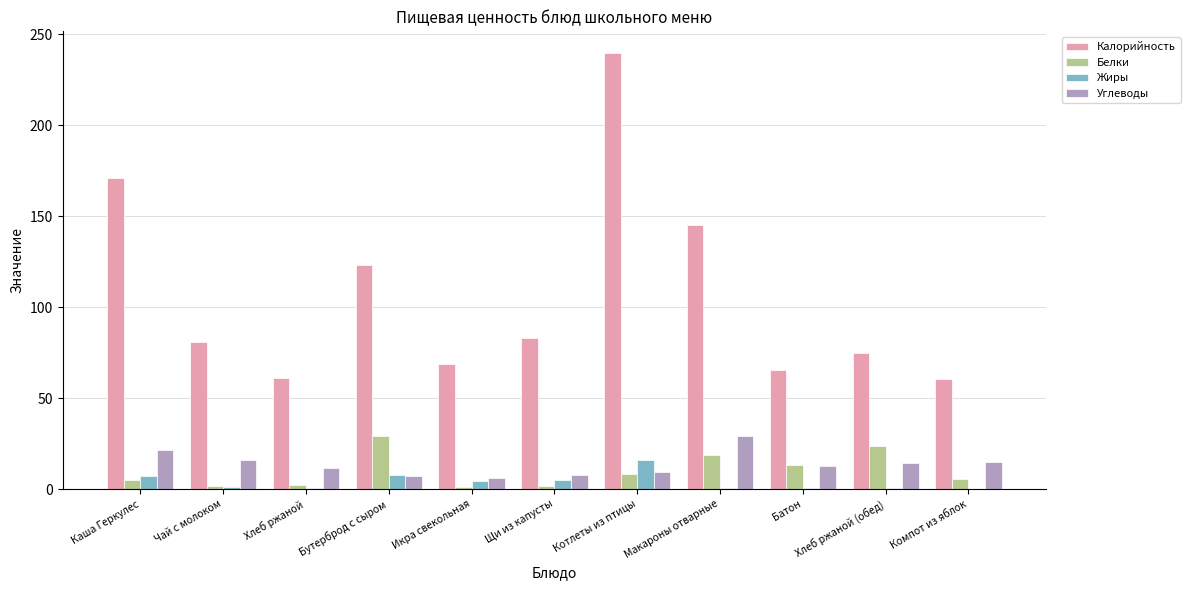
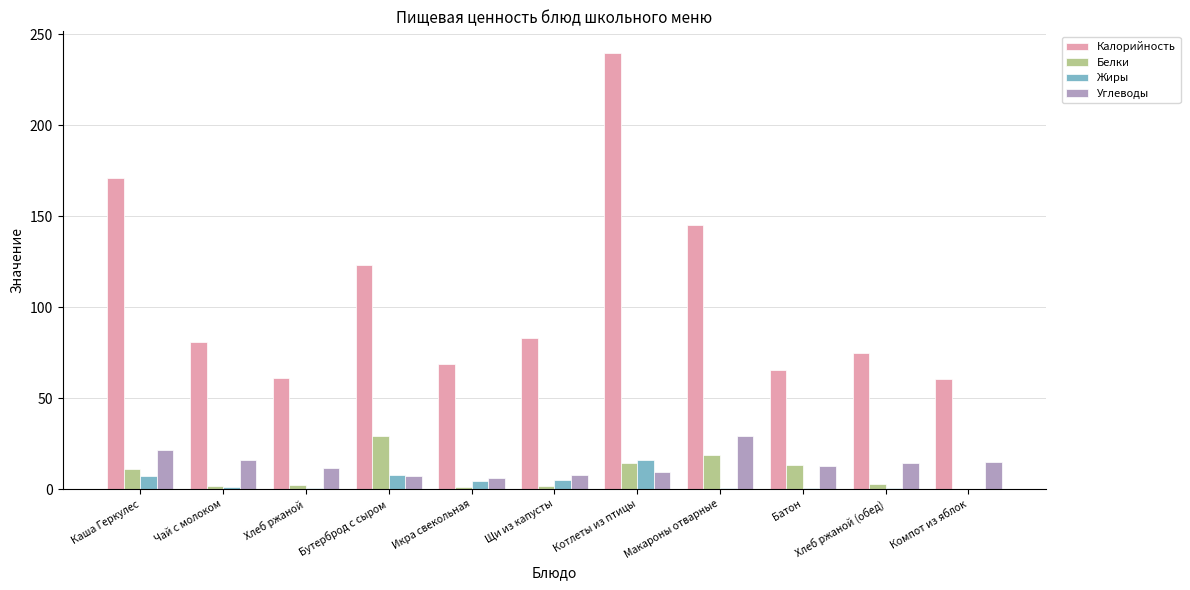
Белки, Каша Геркулес: 5 -> 11
Белки, Котлеты из птицы: 8 -> 14
Белки, Хлеб ржаной (обед): 24 -> 3
Белки, Компот из яблок: 5 -> 0
